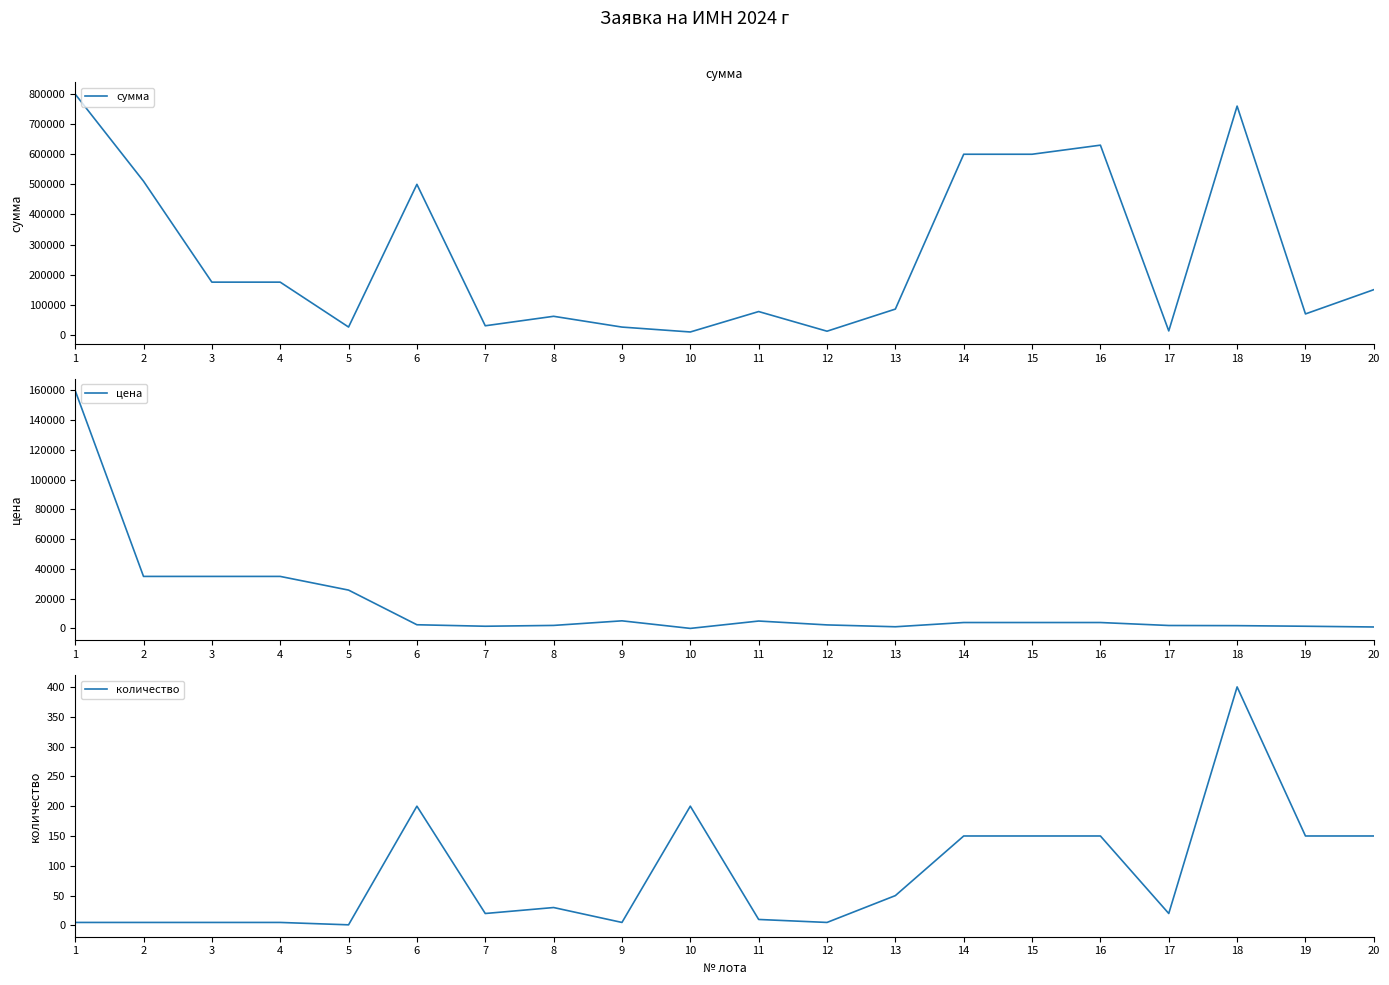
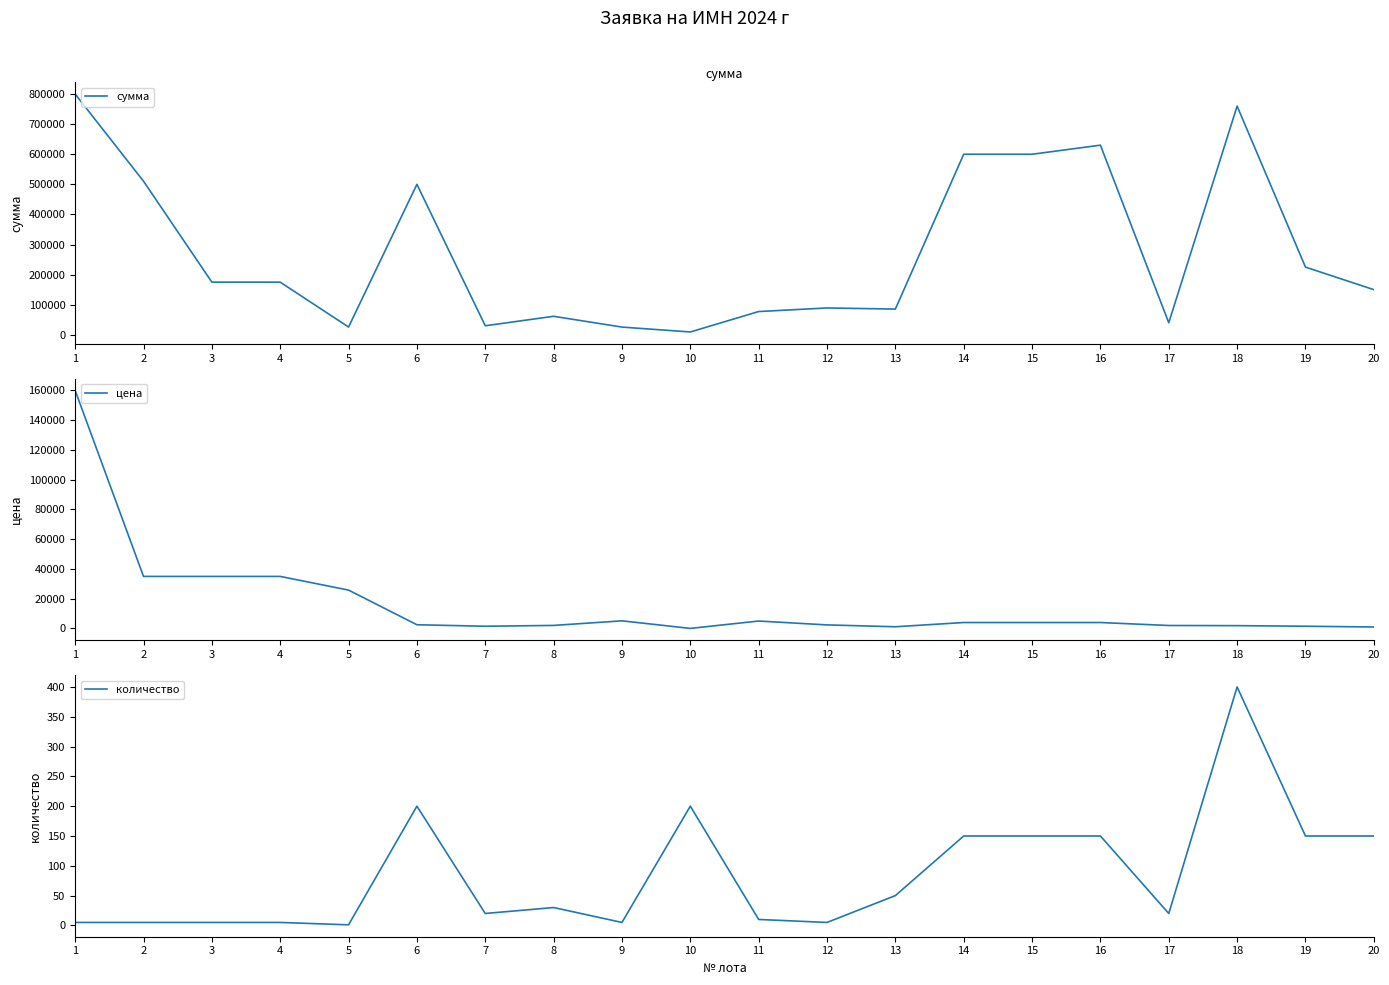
сумма, 12: 10000 -> 90000
сумма, 17: 10000 -> 40000
сумма, 19: 70000 -> 230000
